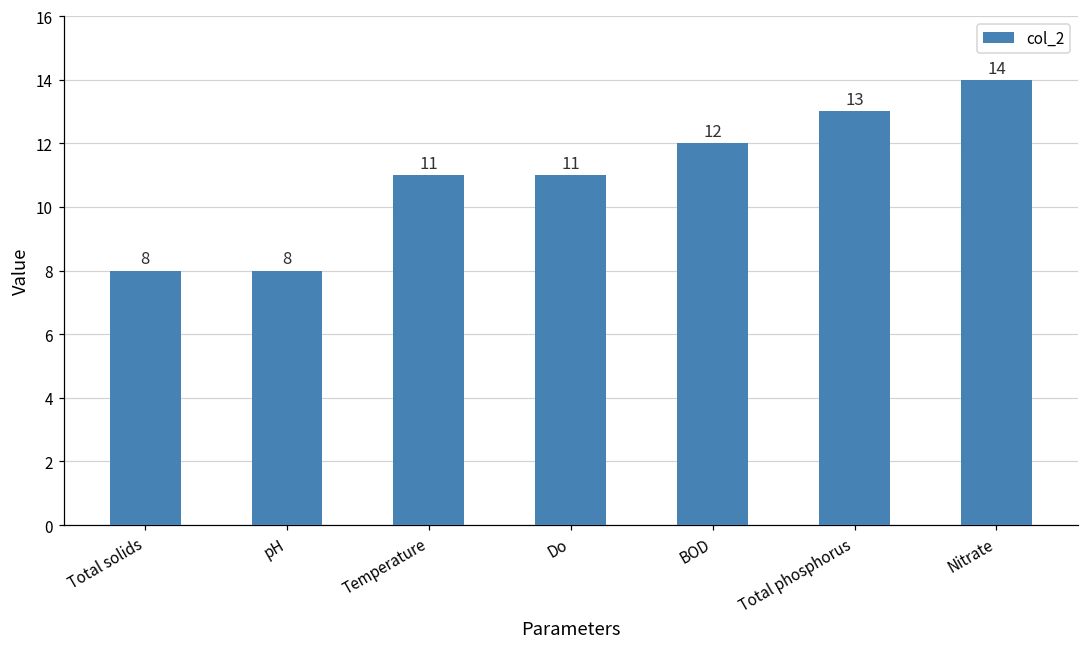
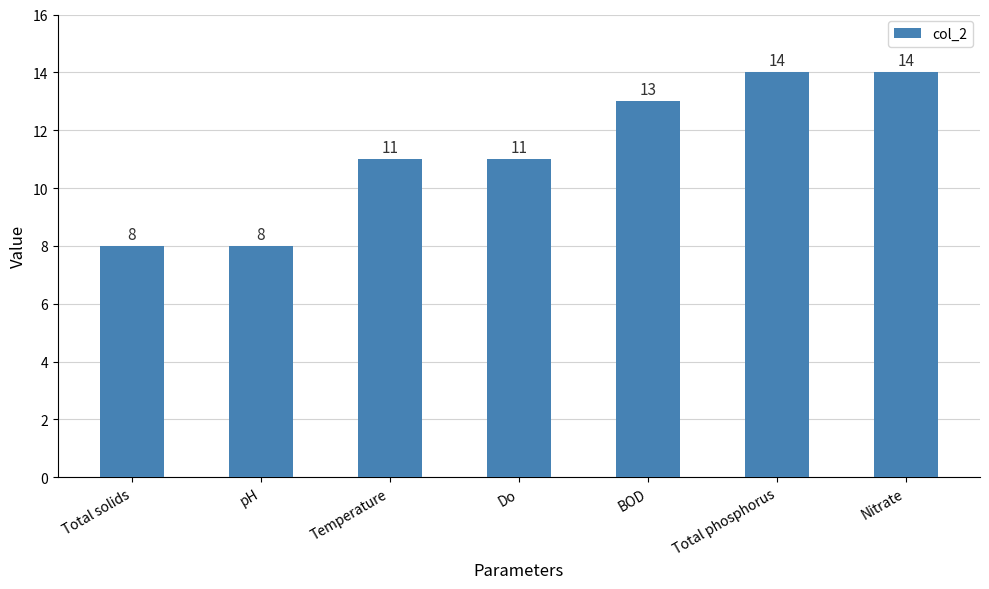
BOD: 12 -> 13
Total phosphorus: 13 -> 14
